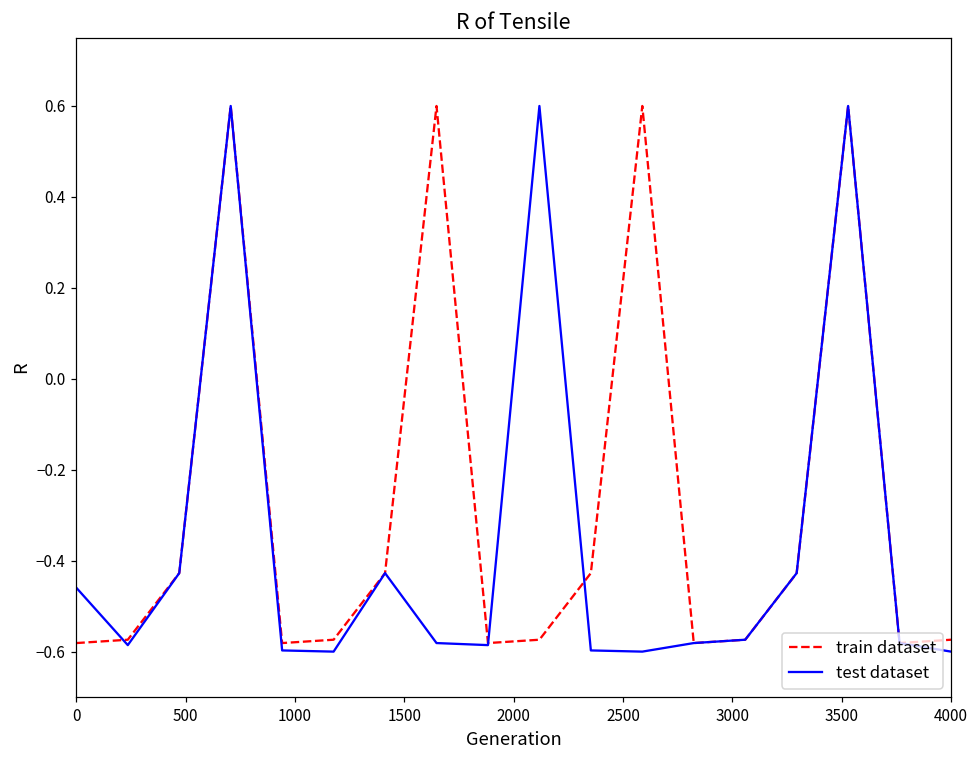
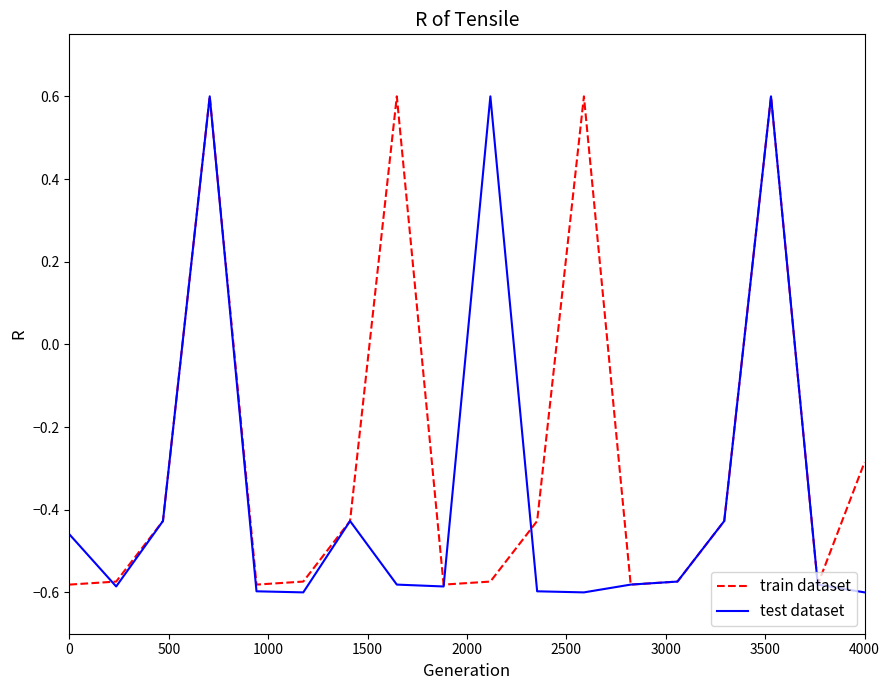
train dataset, 4000: -0.57 -> -0.29
